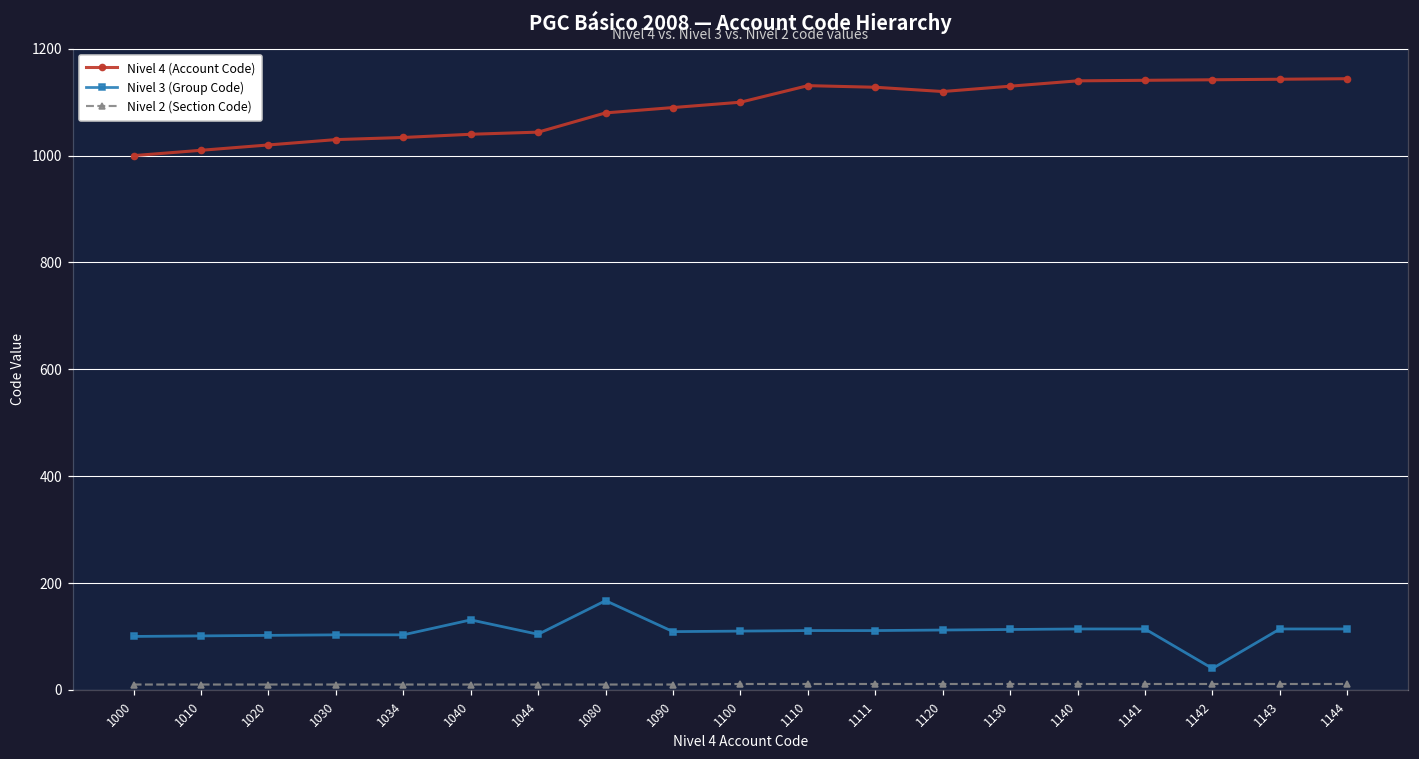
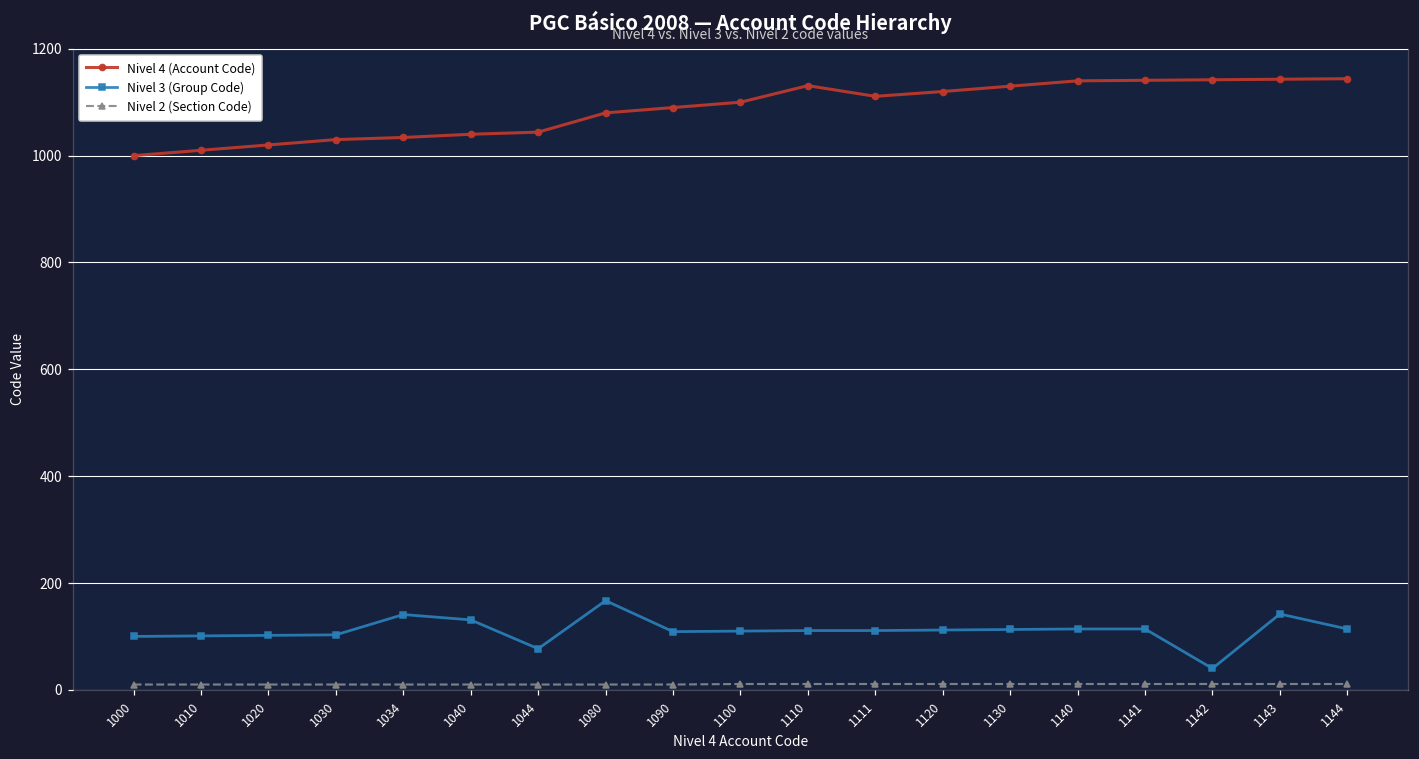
Nivel 3 (Group Code), 1034: 100 -> 140
Nivel 3 (Group Code), 1044: 100 -> 80
Nivel 4 (Account Code), 1111: 1130 -> 1110
Nivel 3 (Group Code), 1143: 110 -> 140
